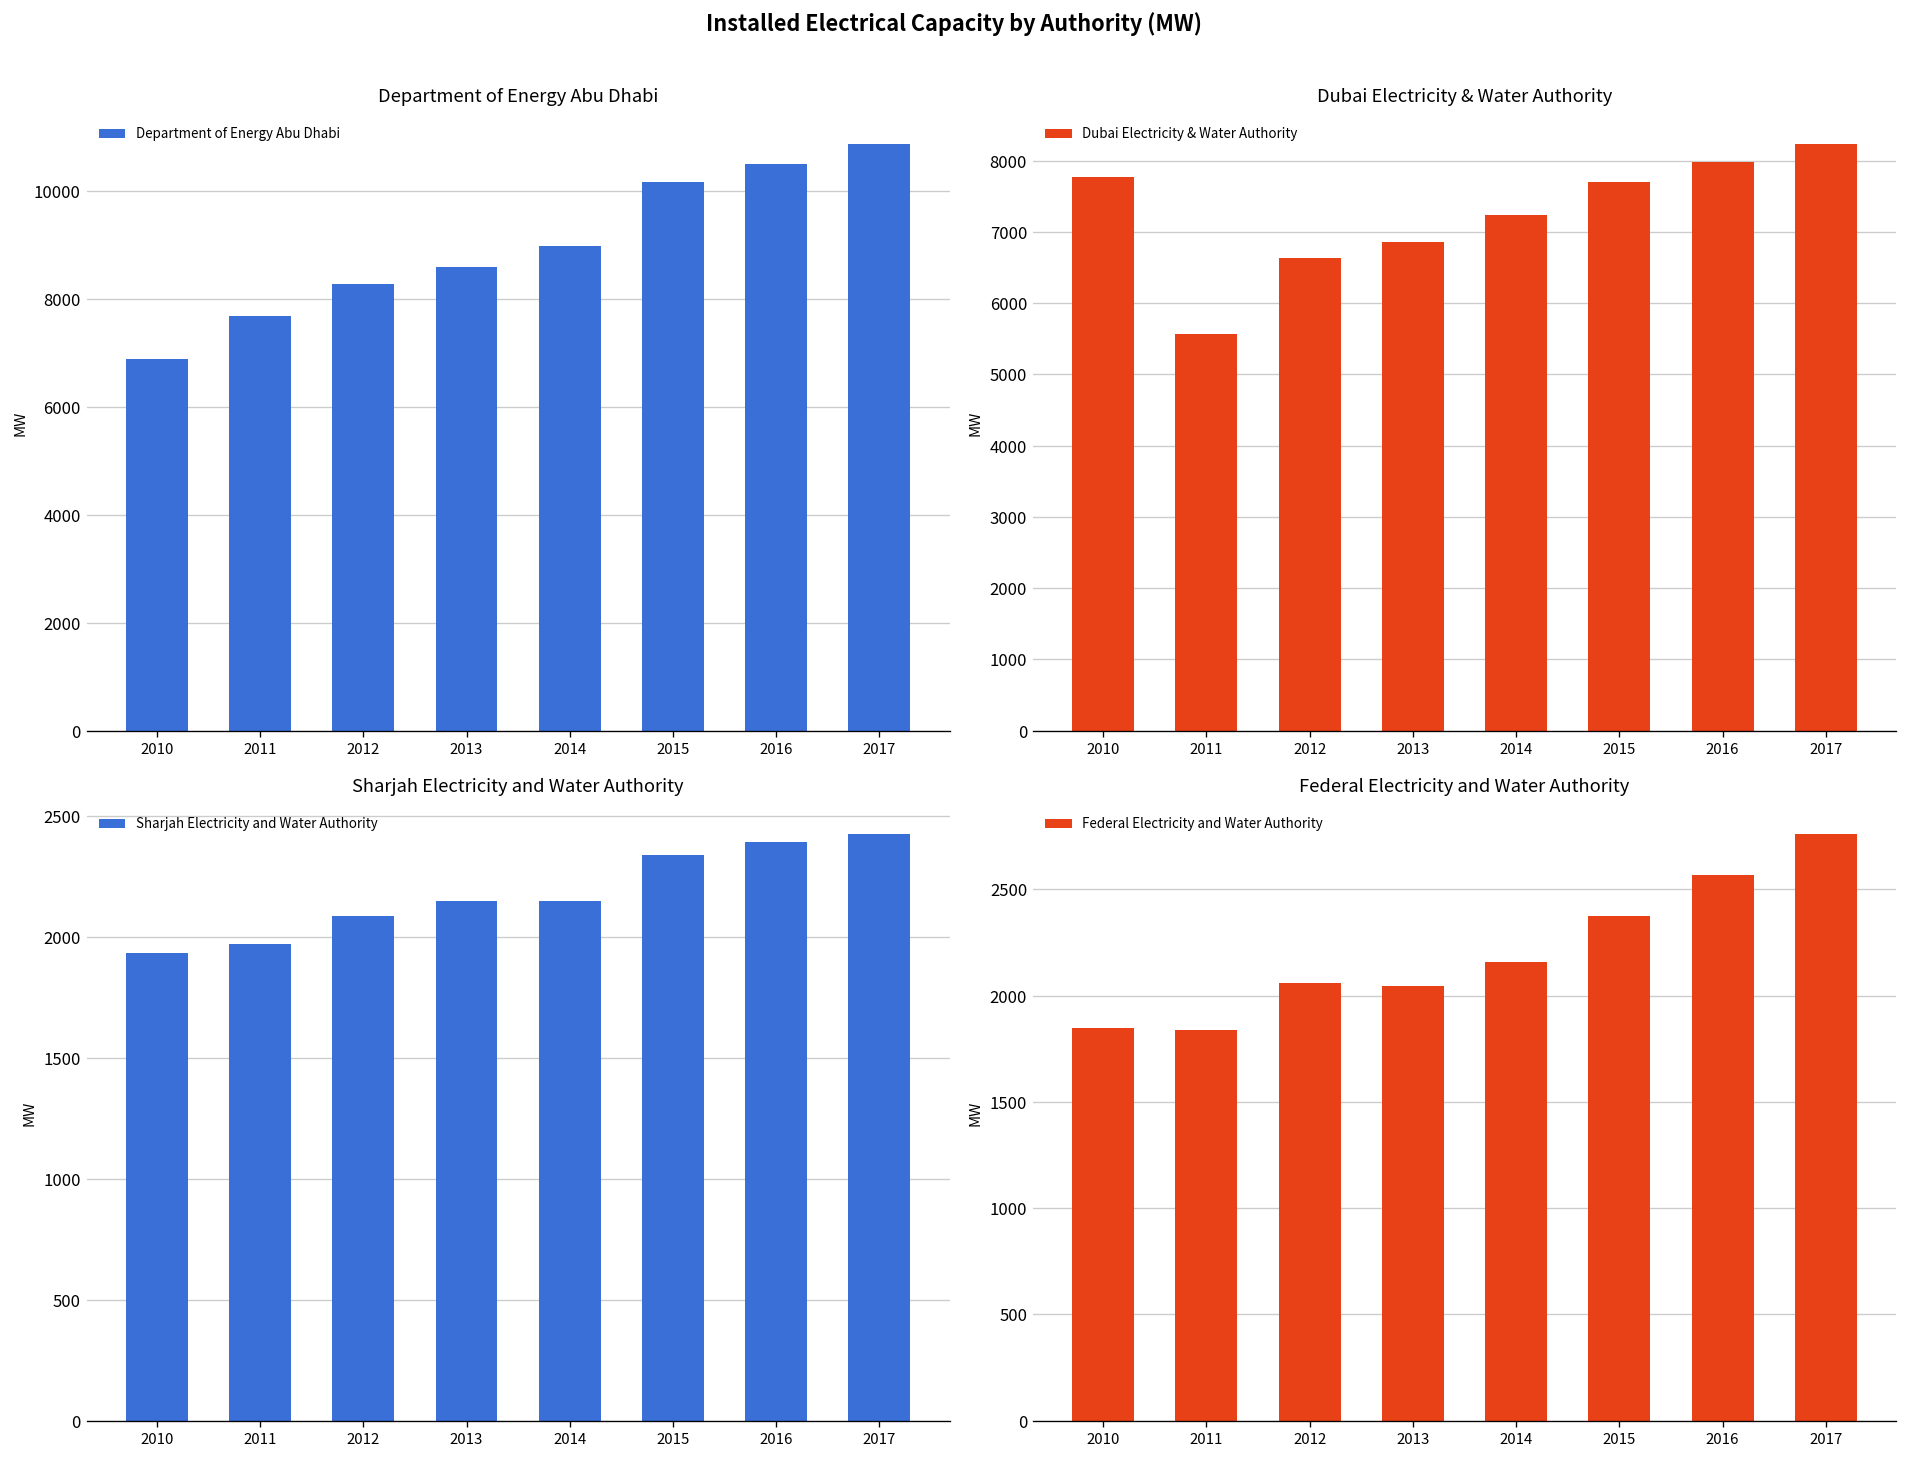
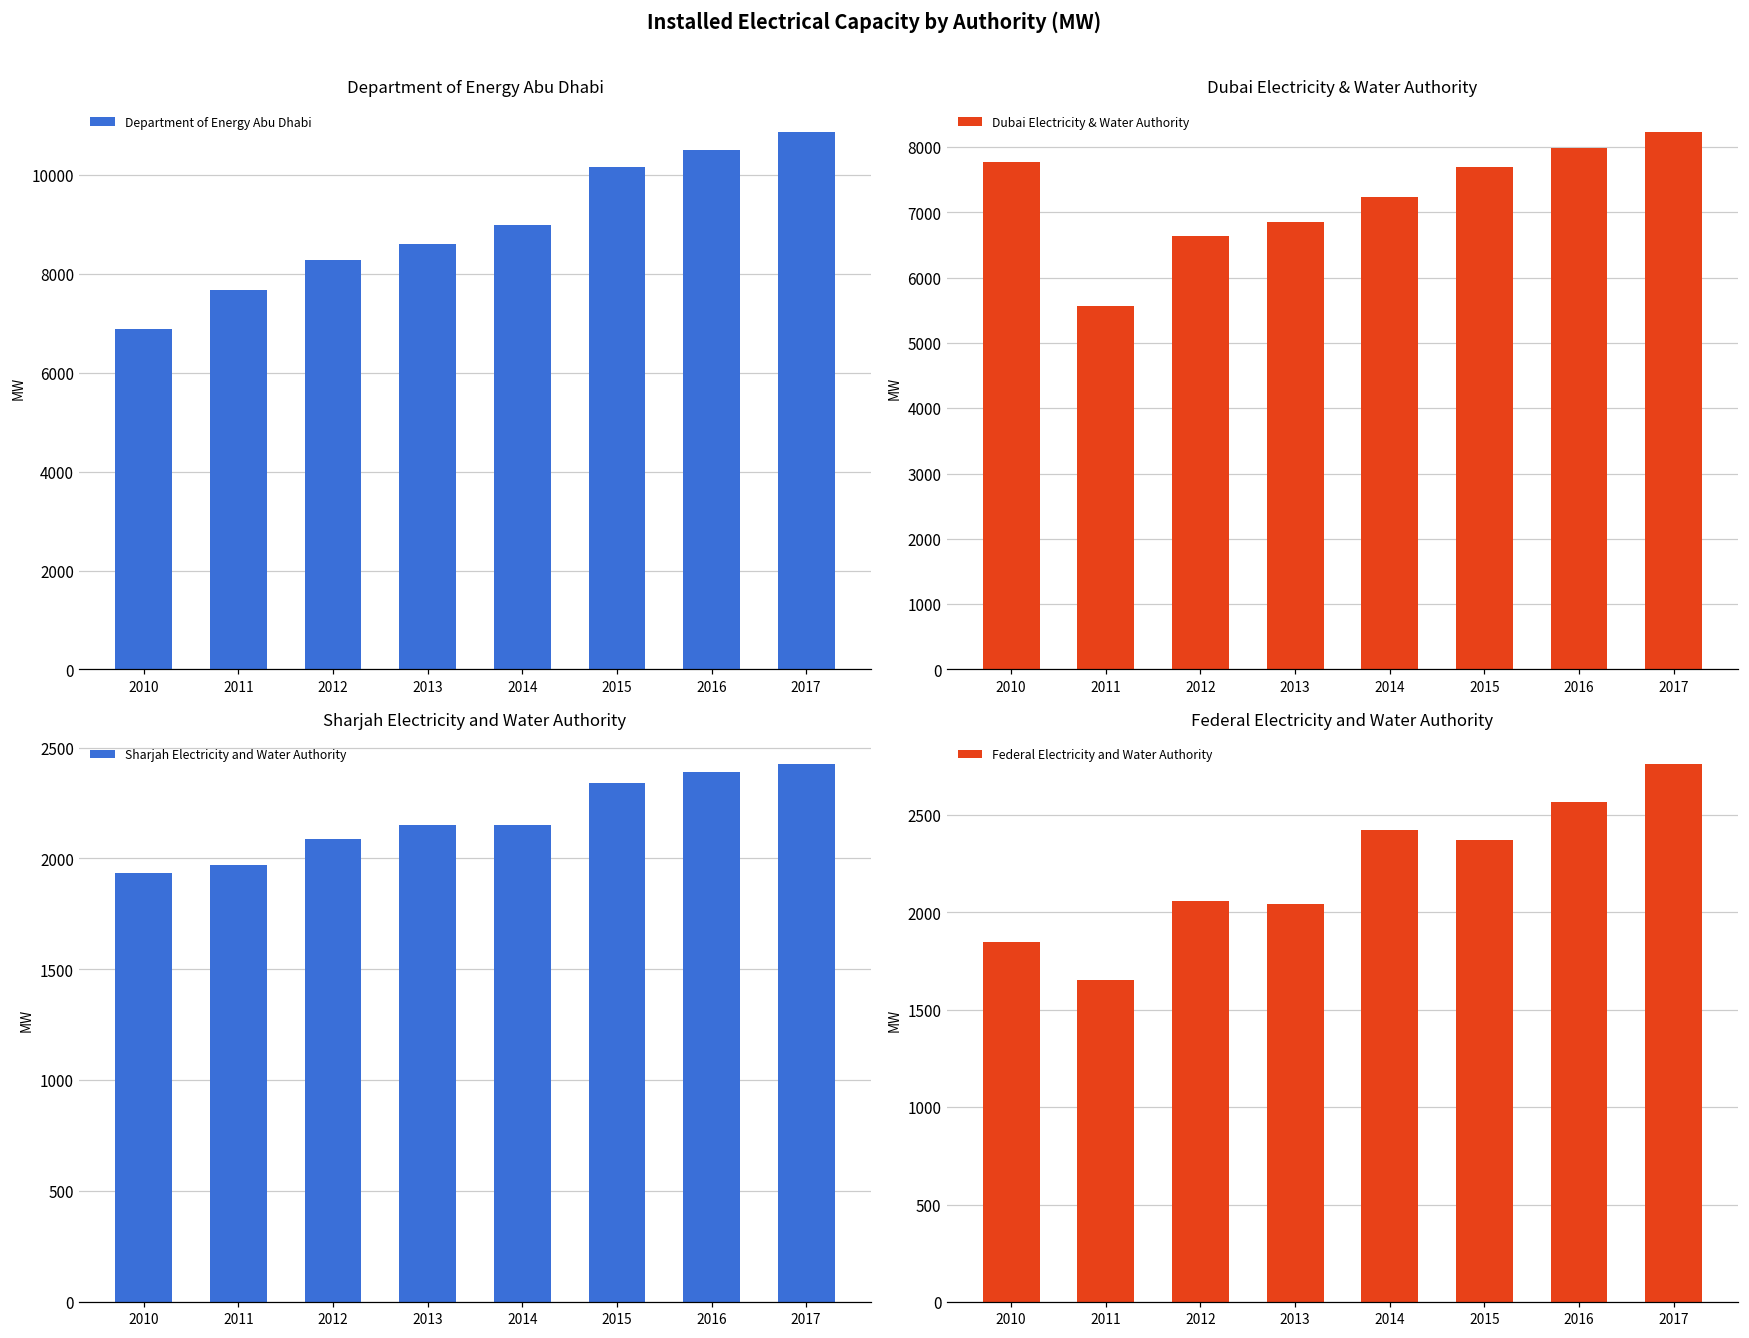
Federal Electricity and Water Authority, 2011: 1840 -> 1650
Federal Electricity and Water Authority, 2014: 2160 -> 2420
